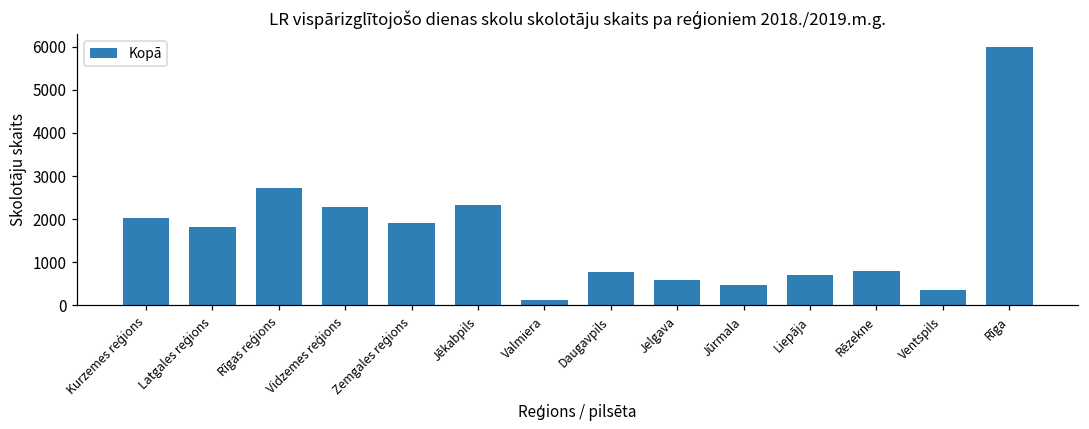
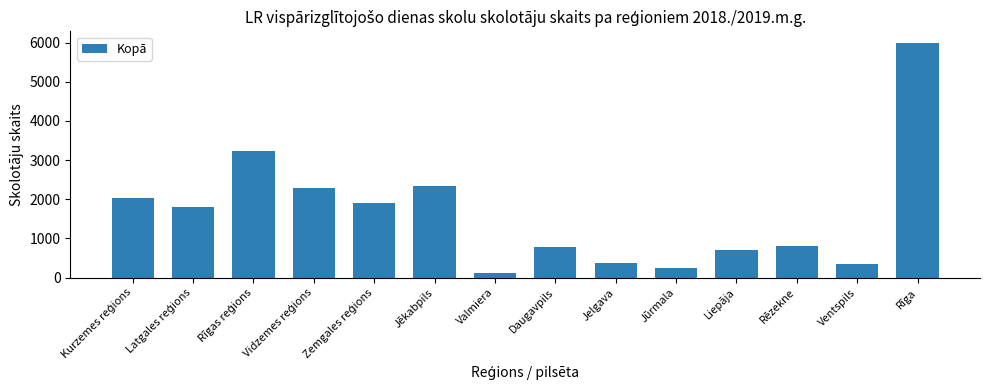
Rīgas reģions: 2700 -> 3200
Jelgava: 600 -> 400
Jūrmala: 500 -> 200
